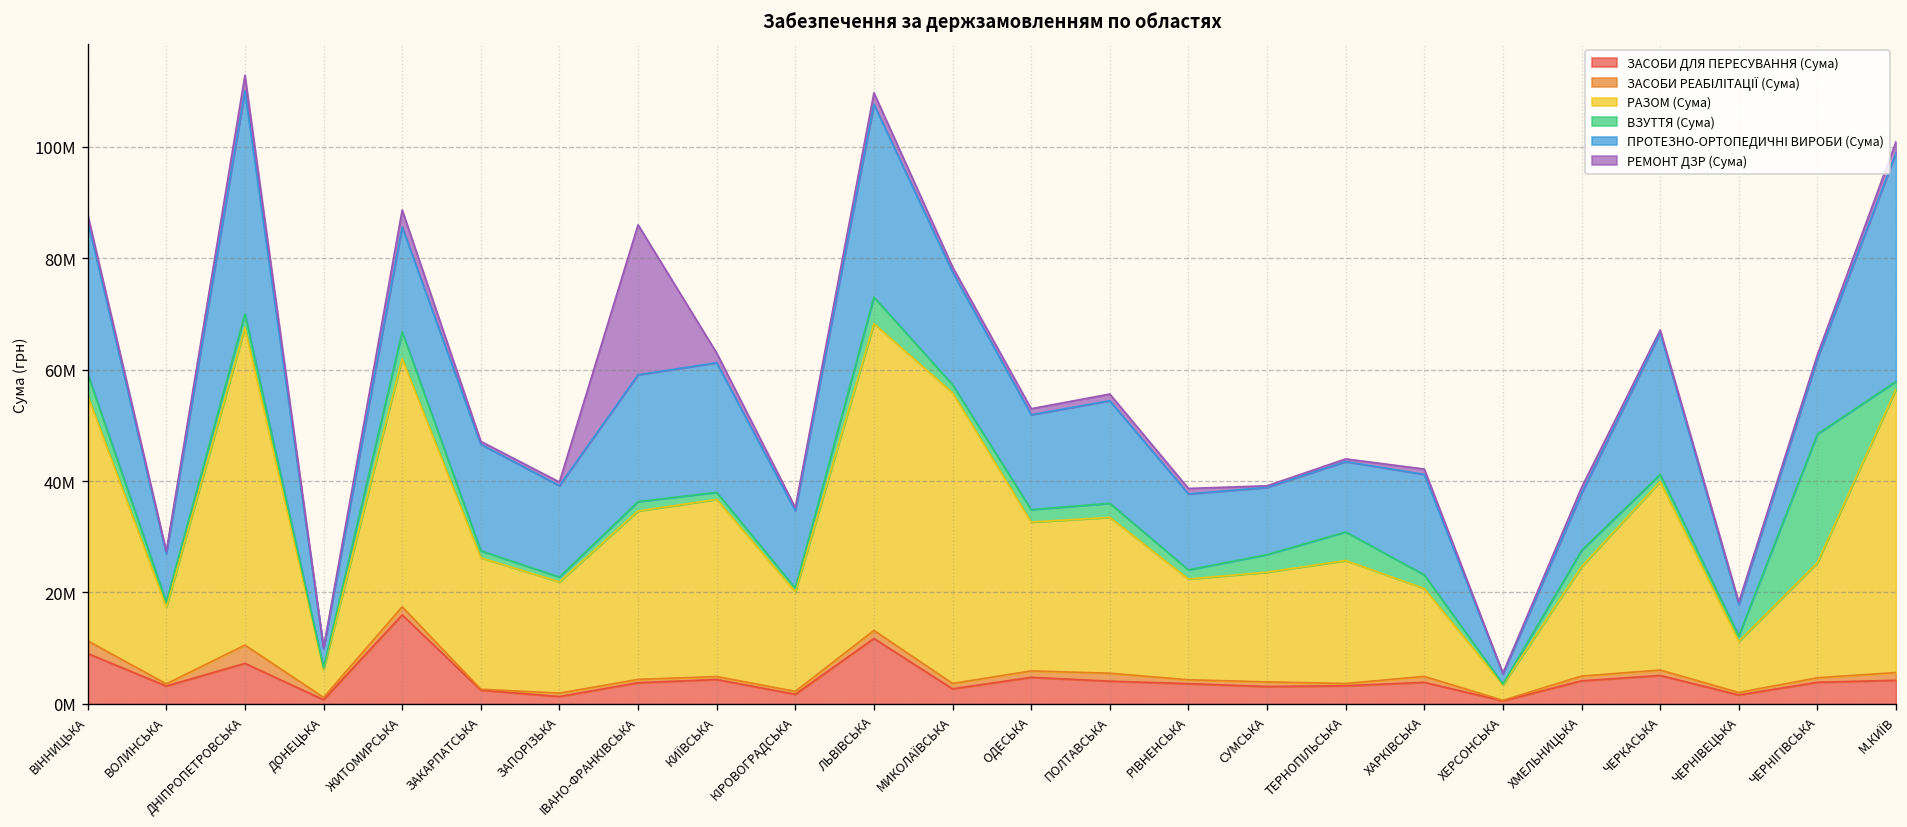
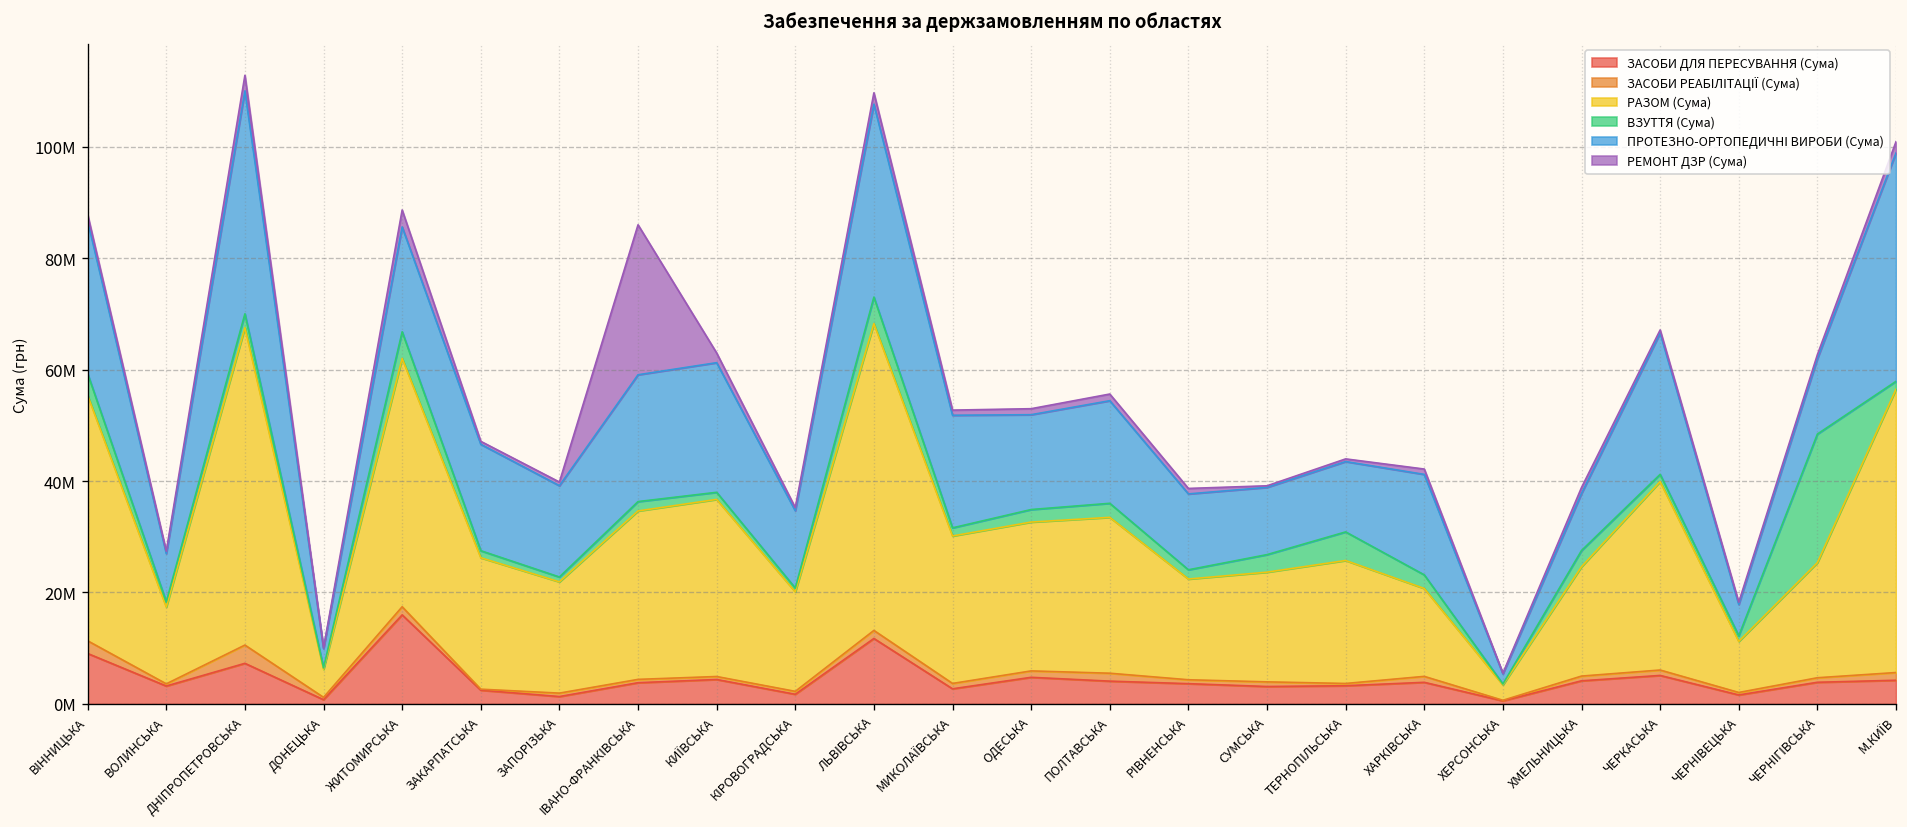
РАЗОМ (Сума), МИКОЛАЇВСЬКА: 52000000 -> 26000000
